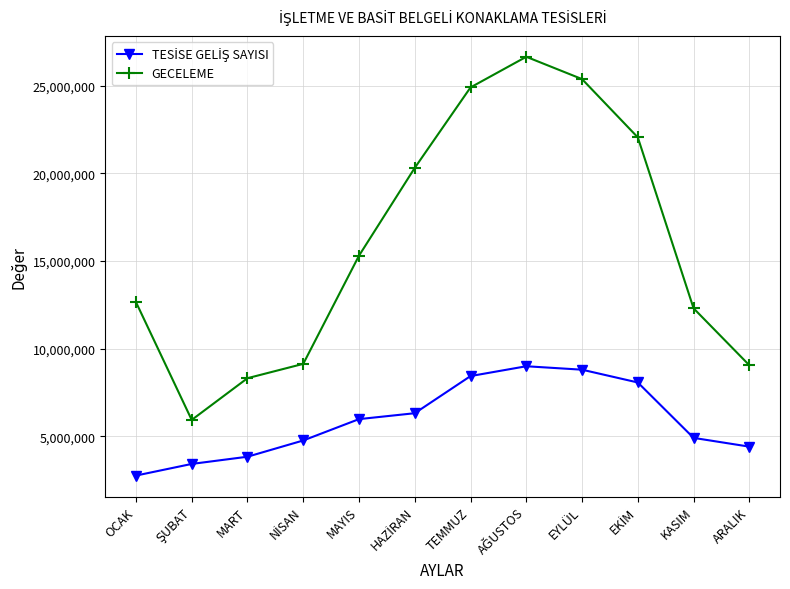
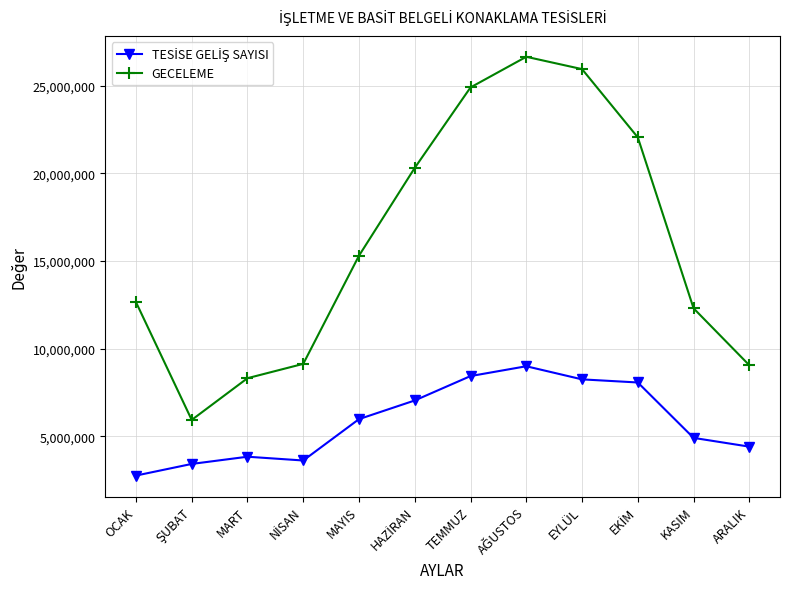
TESİSE GELİŞ SAYISI, NİSAN: 4,800,000 -> 3,600,000
TESİSE GELİŞ SAYISI, HAZİRAN: 6,300,000 -> 7,000,000
TESİSE GELİŞ SAYISI, EYLÜL: 8,800,000 -> 8,200,000
GECELEME, EYLÜL: 25,400,000 -> 26,000,000
